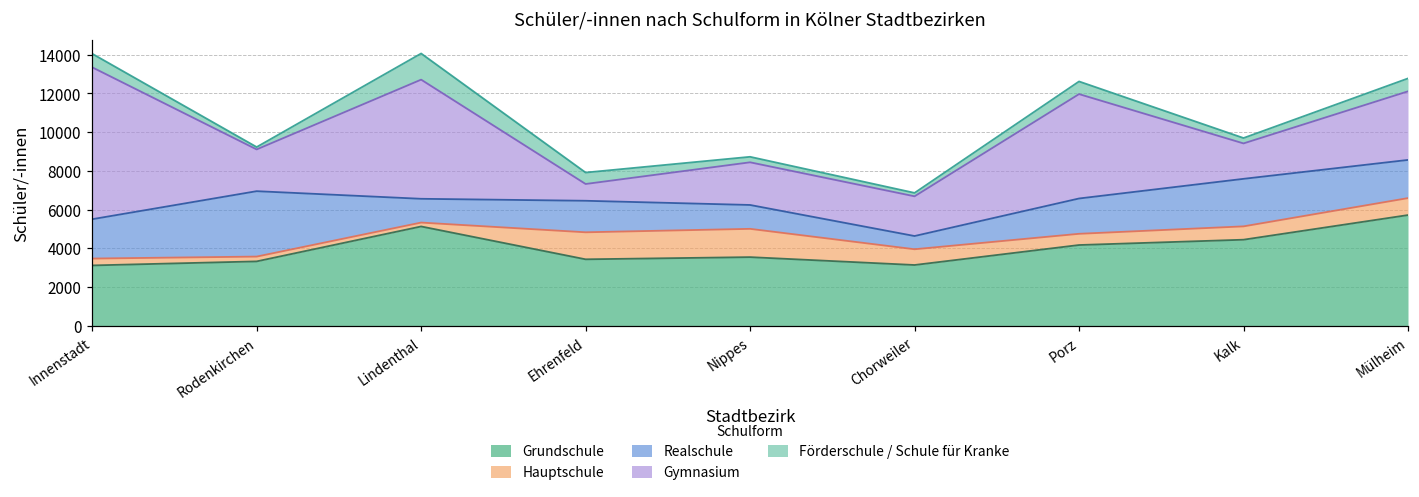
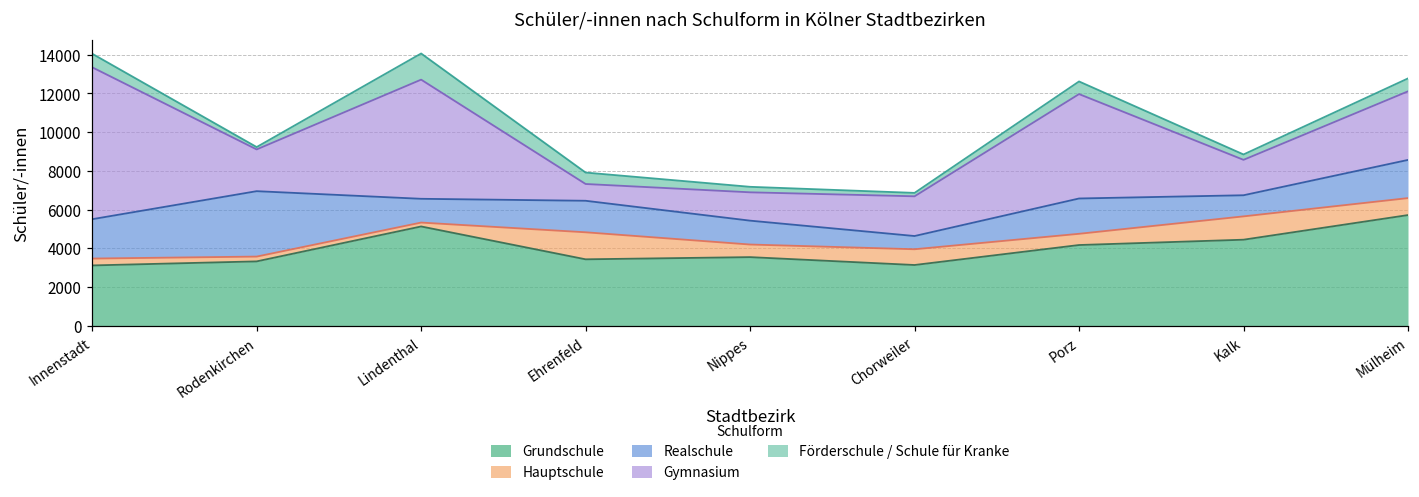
Hauptschule, Nippes: 1500 -> 700
Gymnasium, Nippes: 2200 -> 1500
Hauptschule, Kalk: 700 -> 1200
Realschule, Kalk: 2500 -> 1100
